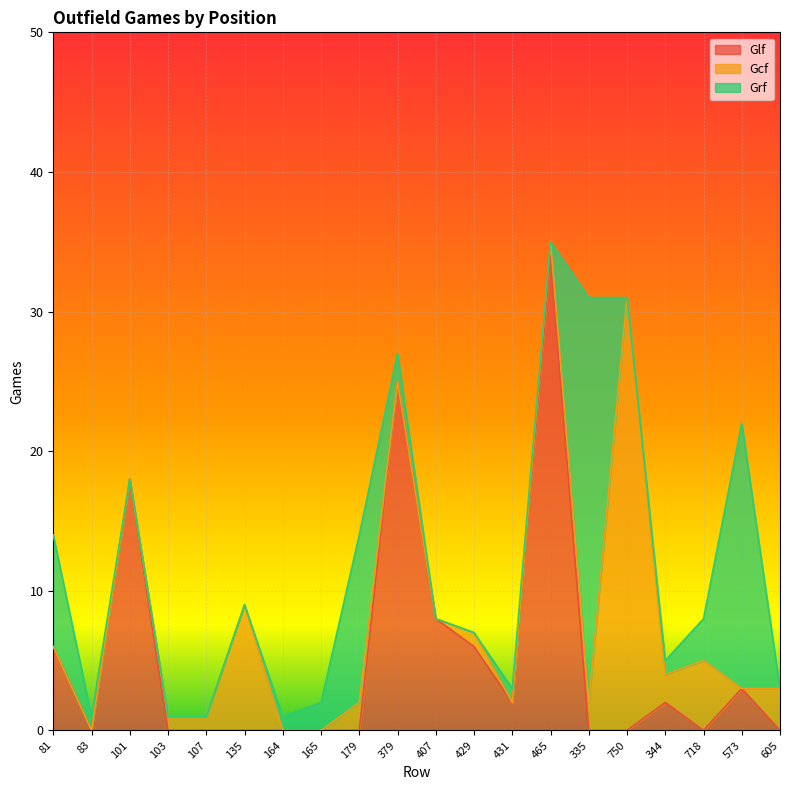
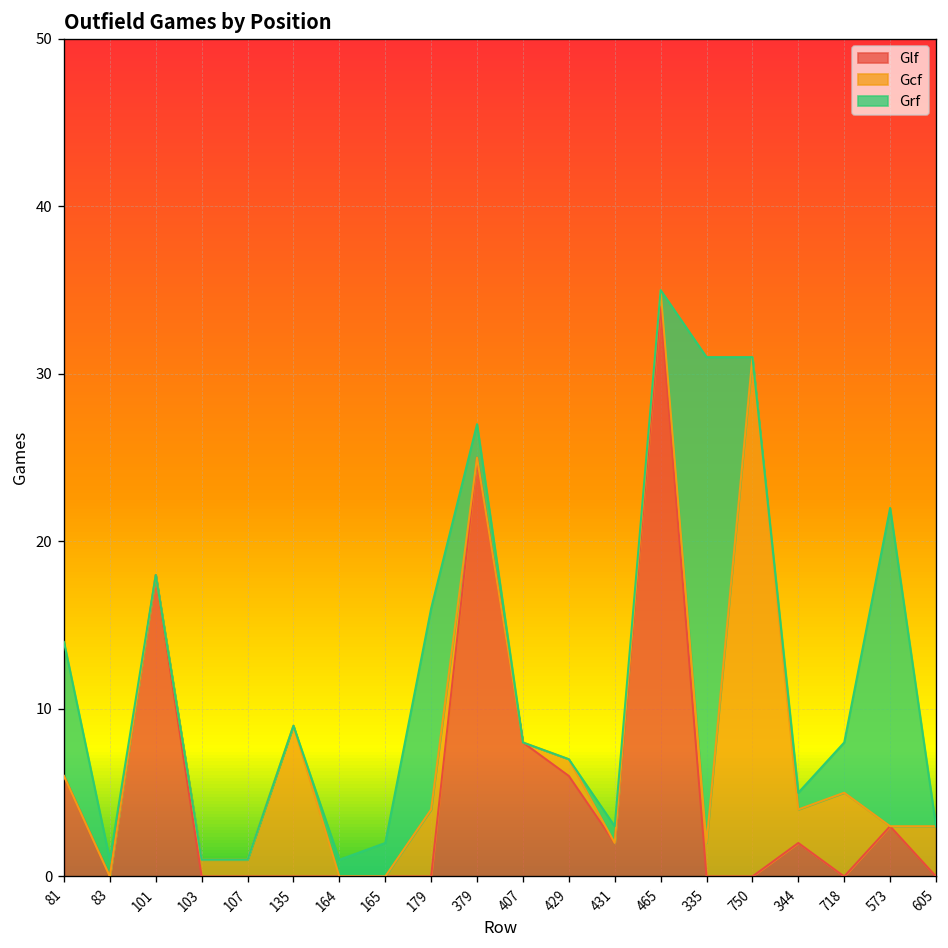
Gcf, 179: 2 -> 4
